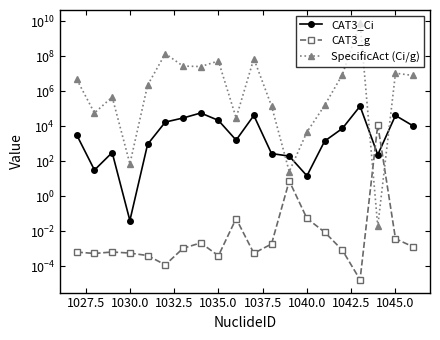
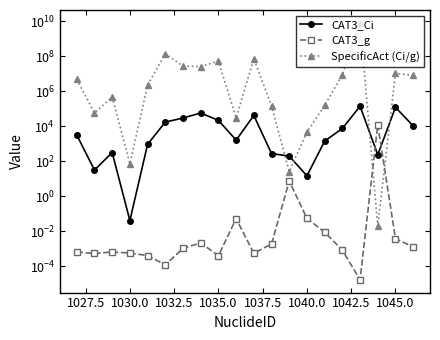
CAT3_Ci, 1045.0: 40000 -> 100000
